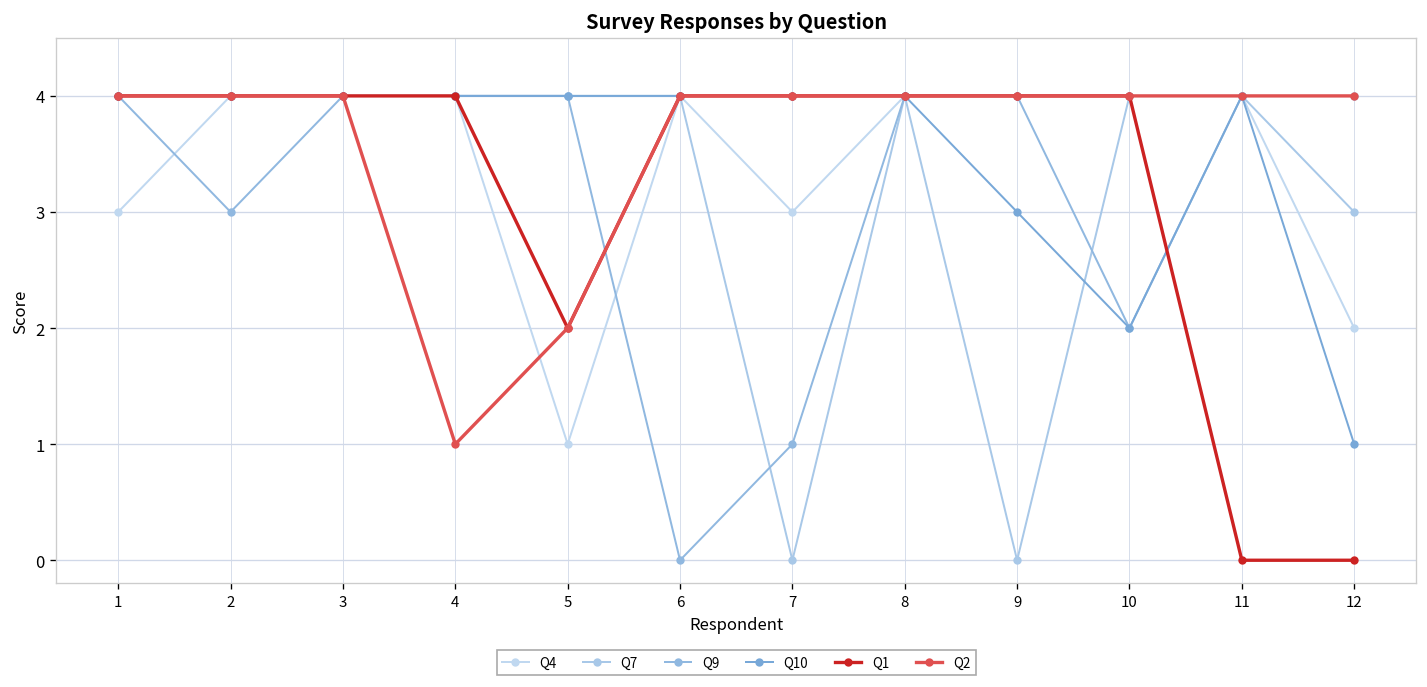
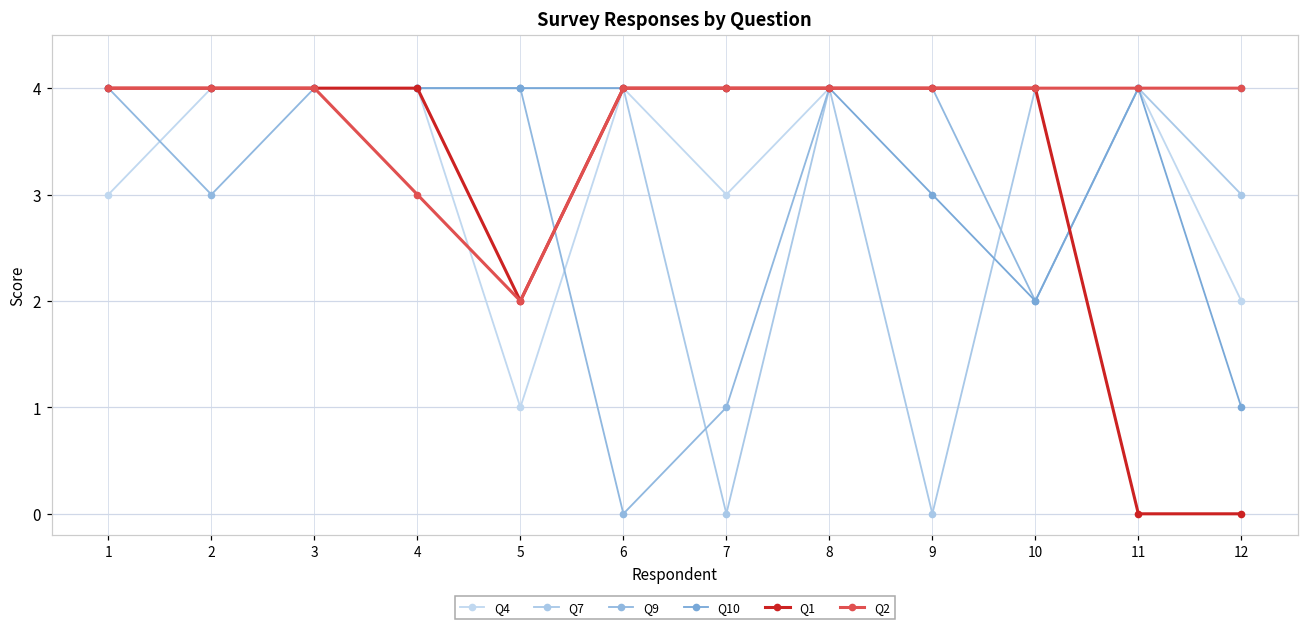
Q2, 4: 1 -> 3
